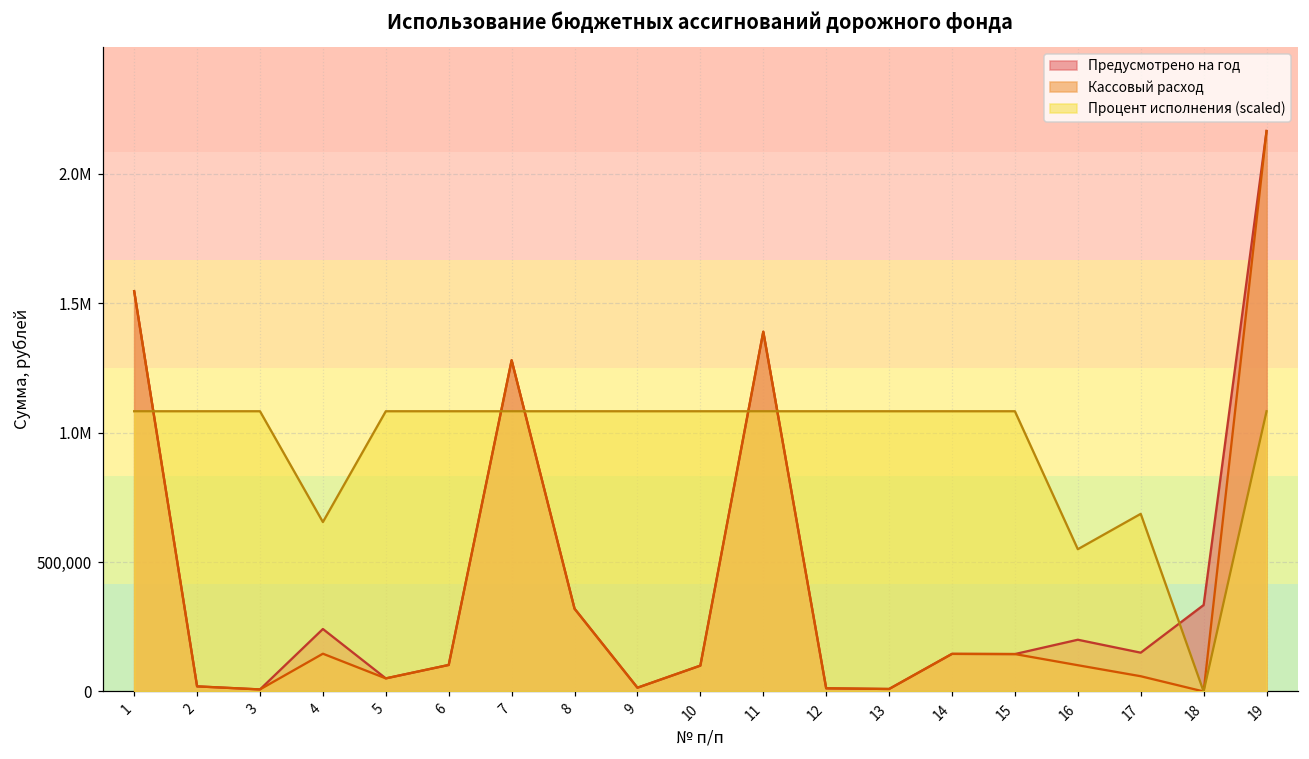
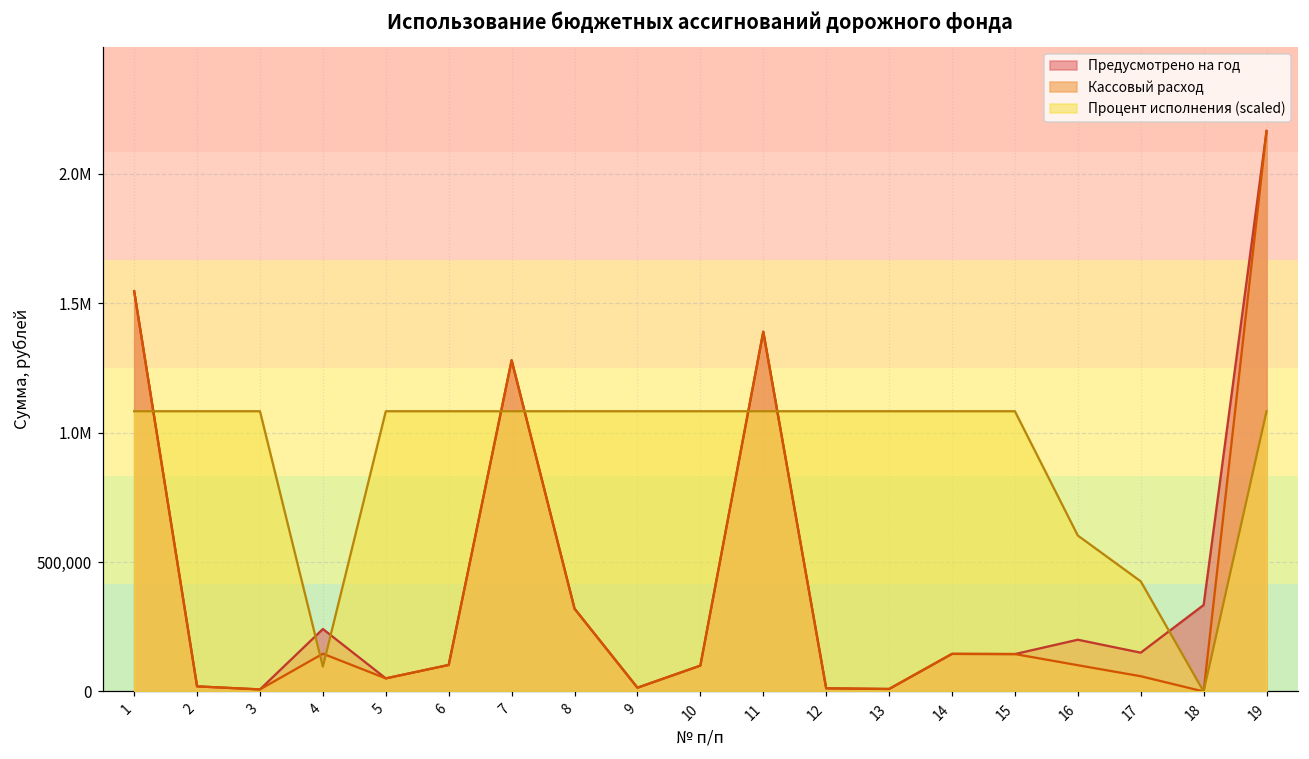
Процент исполнения (scaled), 4: 650,000 -> 100,000
Процент исполнения (scaled), 16: 550,000 -> 600,000
Процент исполнения (scaled), 17: 690,000 -> 430,000
